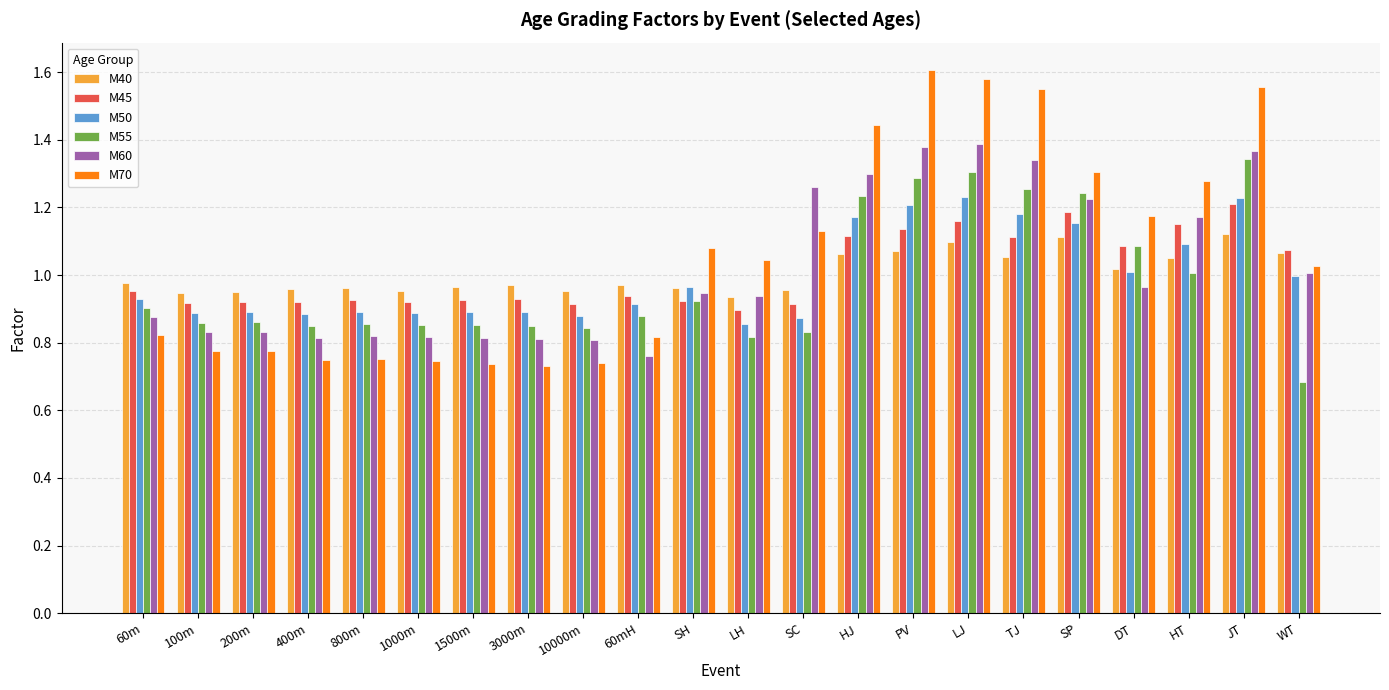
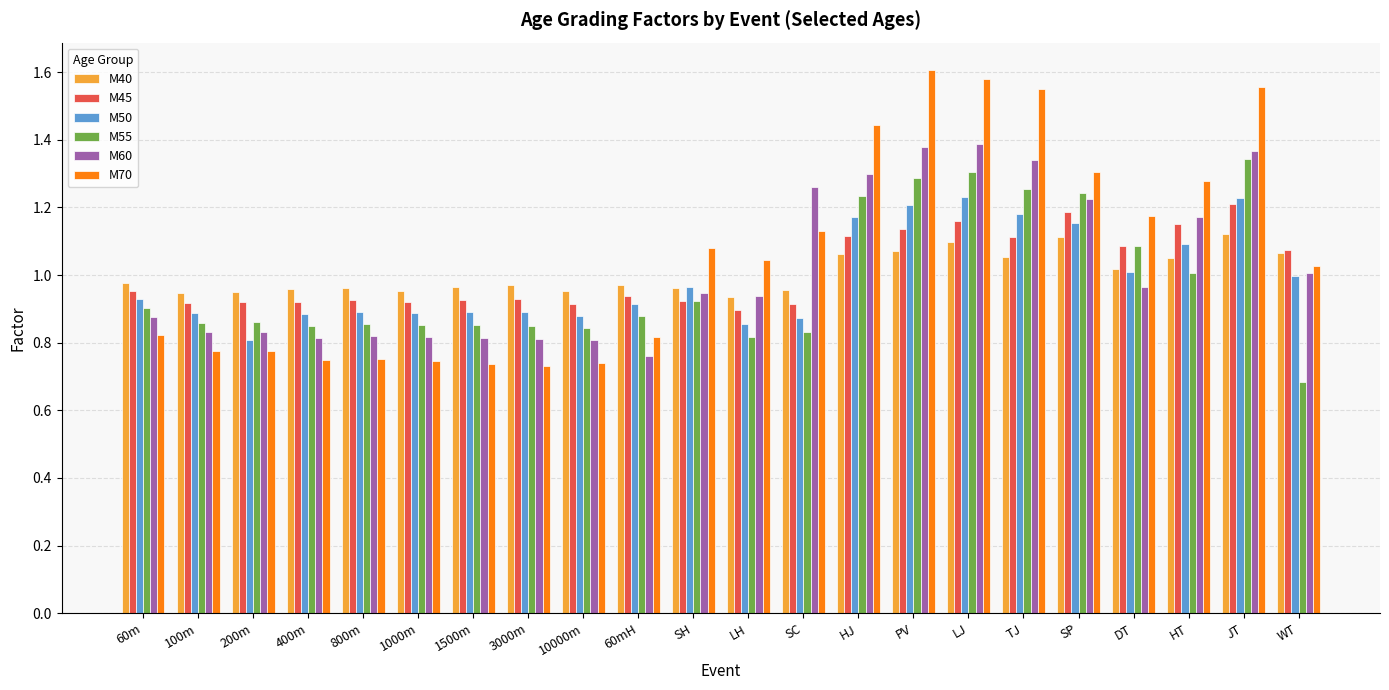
M50, 200m: 0.89 -> 0.81
